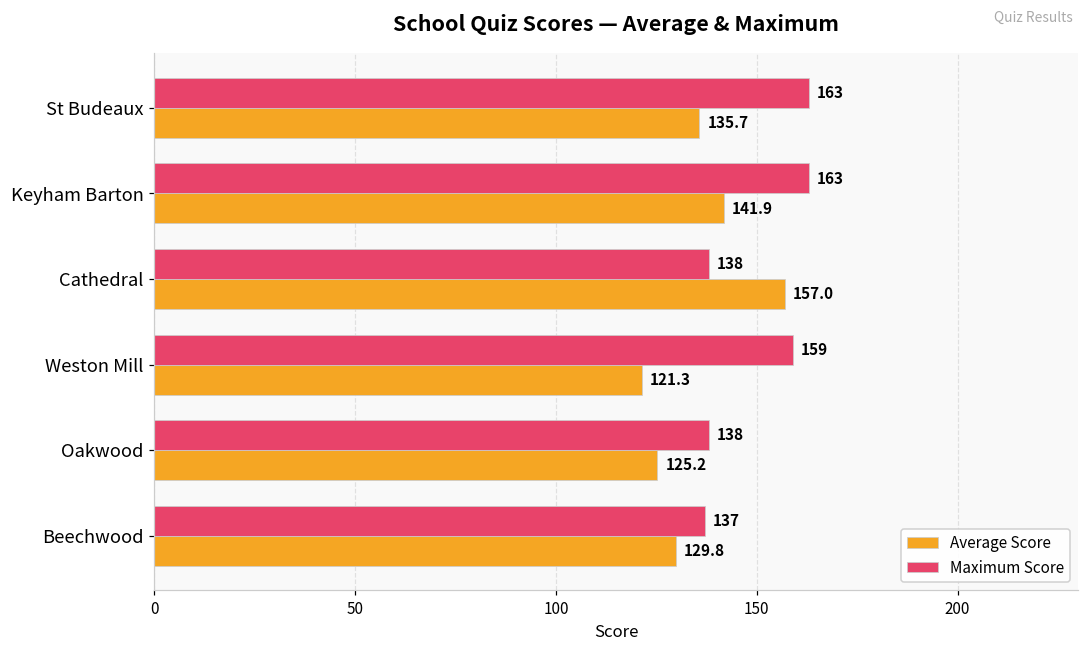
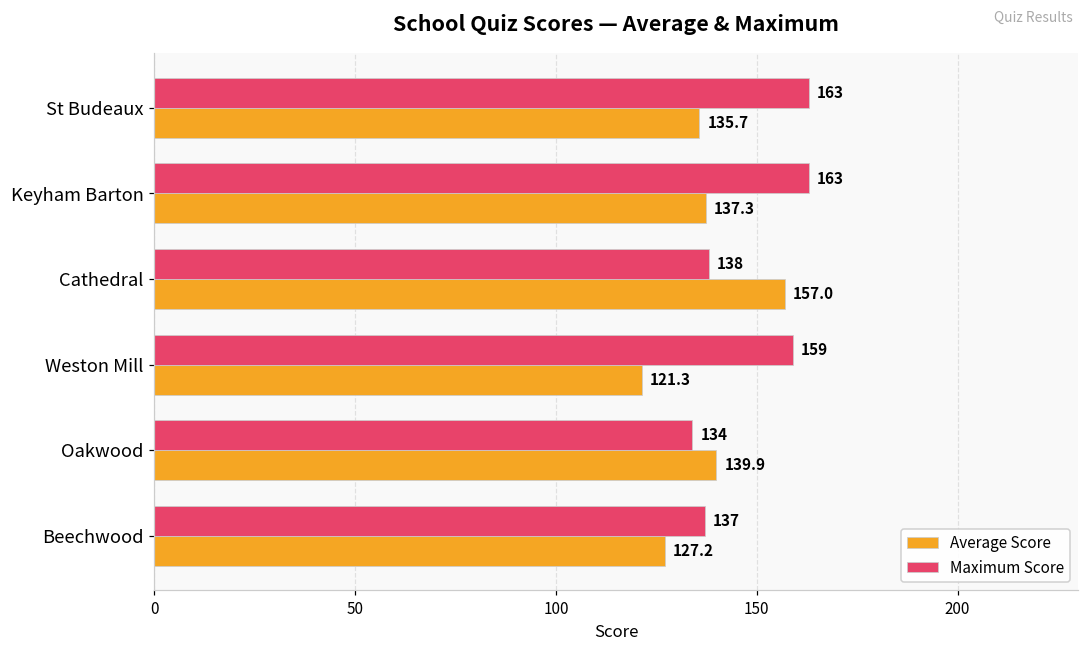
Average Score, Keyham Barton: 141.9 -> 137.3
Maximum Score, Oakwood: 138 -> 134
Average Score, Oakwood: 125.2 -> 139.9
Average Score, Beechwood: 129.8 -> 127.2
